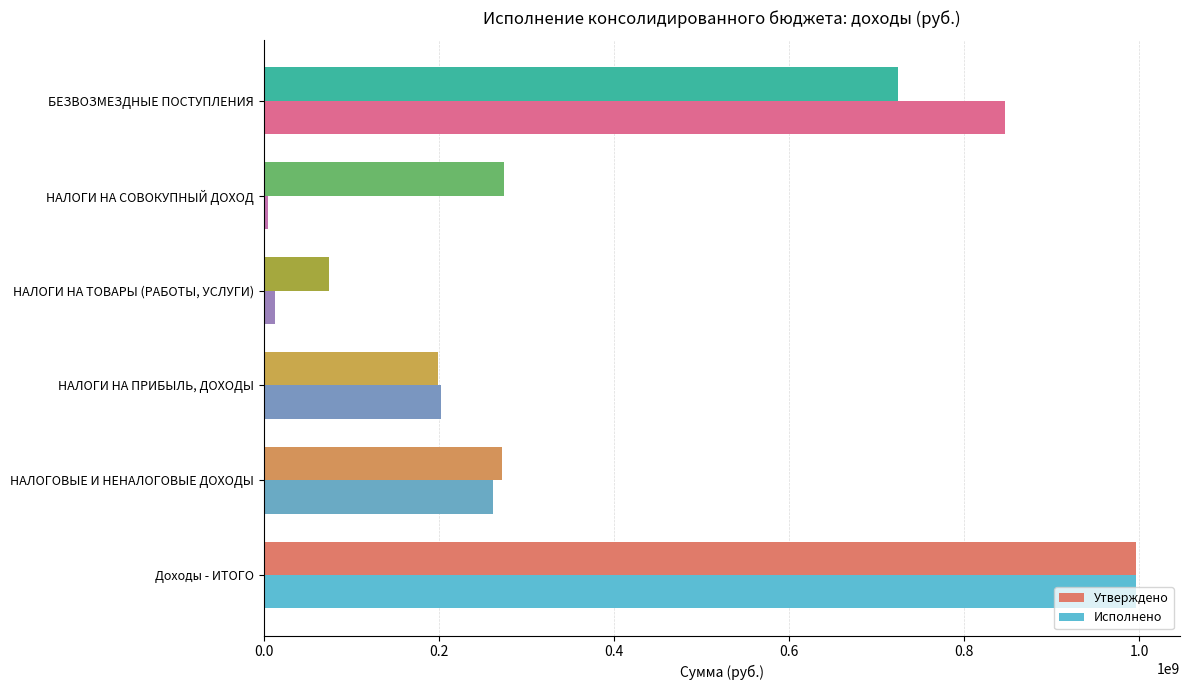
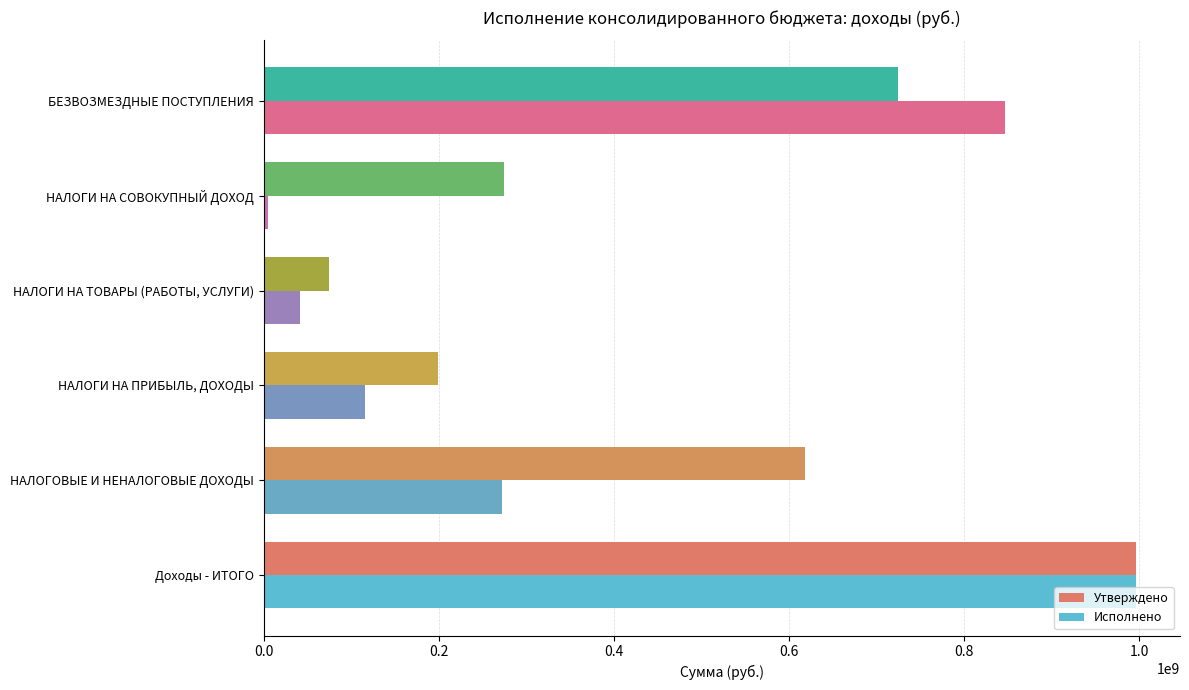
Исполнено, НАЛОГИ НА ТОВАРЫ (РАБОТЫ, УСЛУГИ): 10000000 -> 40000000
Исполнено, НАЛОГИ НА ПРИБЫЛЬ, ДОХОДЫ: 200000000 -> 120000000
Утверждено, НАЛОГОВЫЕ И НЕНАЛОГОВЫЕ ДОХОДЫ: 270000000 -> 620000000
Исполнено, НАЛОГОВЫЕ И НЕНАЛОГОВЫЕ ДОХОДЫ: 260000000 -> 270000000
